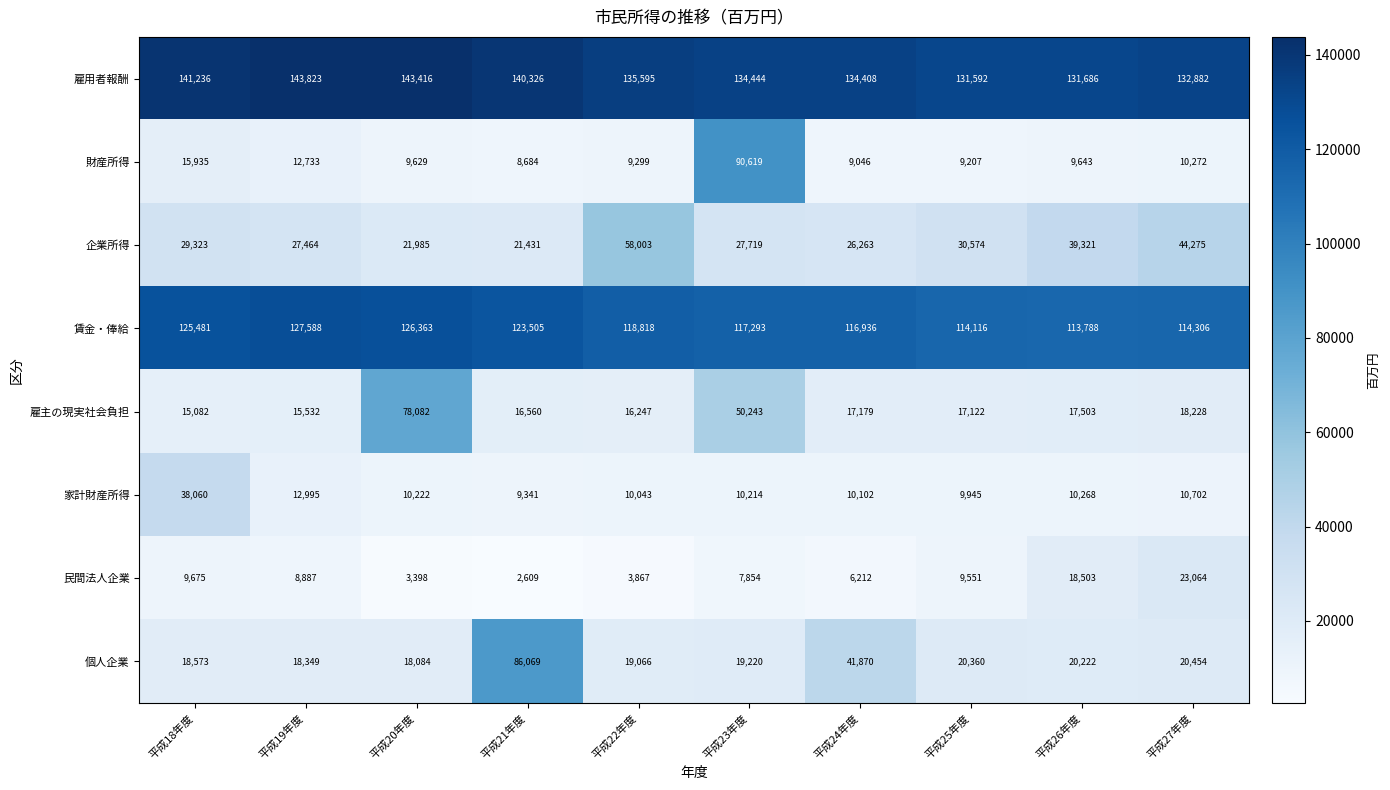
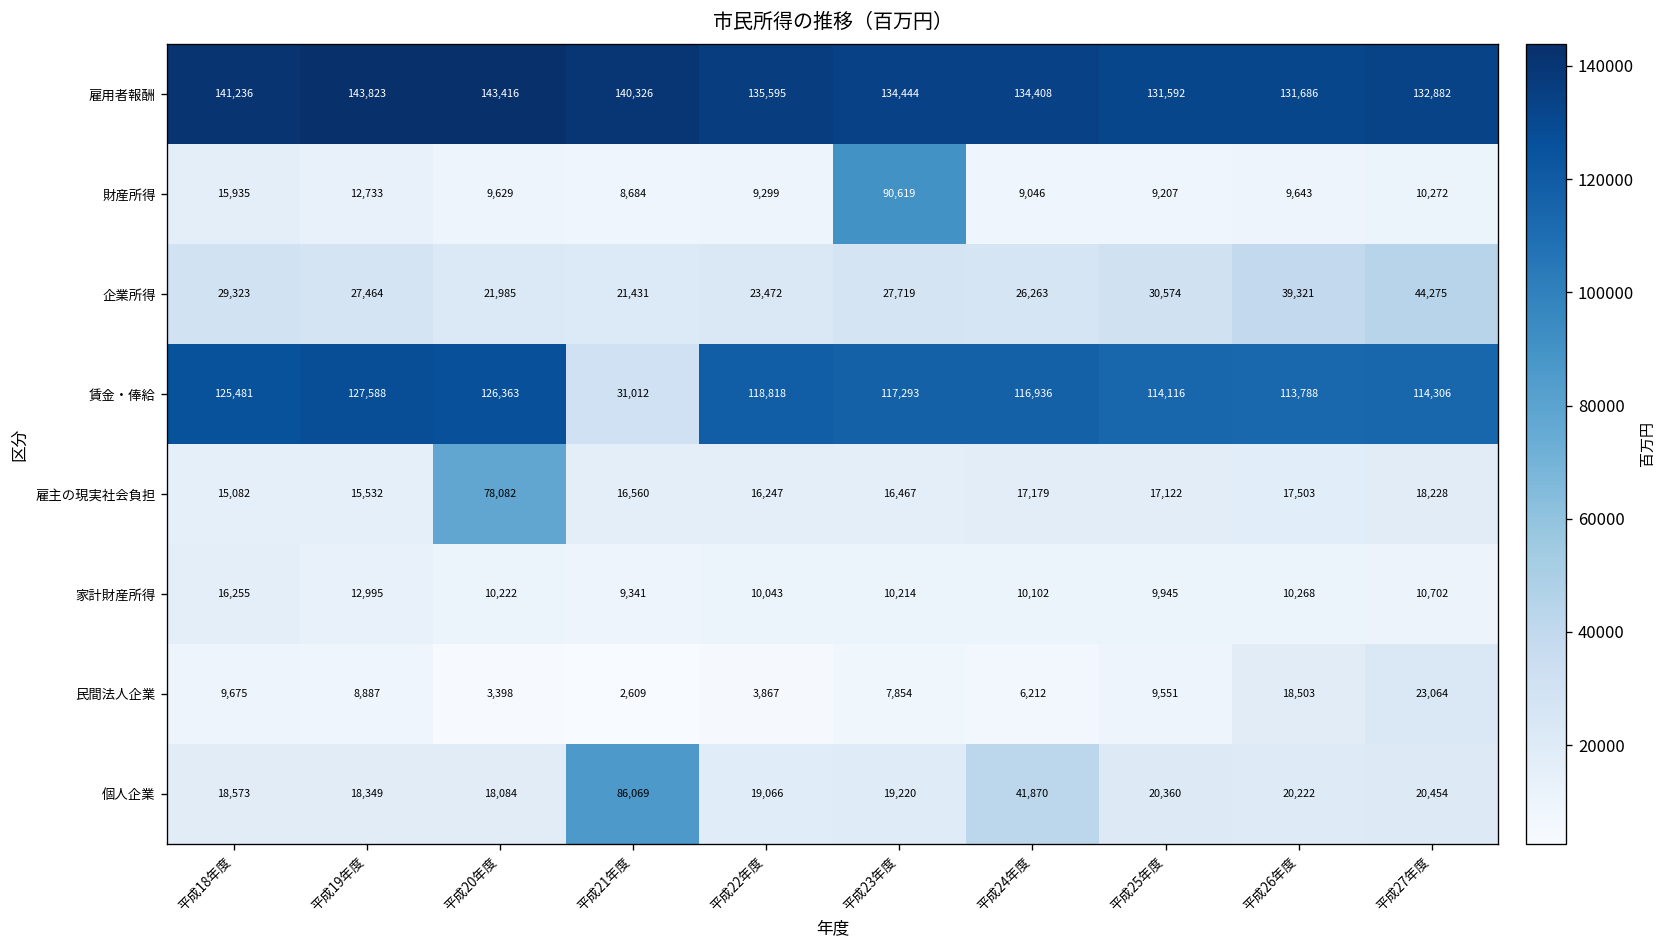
企業所得, 平成22年度: 58,003 -> 23,472
賃金・俸給, 平成21年度: 123,505 -> 31,012
雇主の現実社会負担, 平成23年度: 50,243 -> 16,467
家計財産所得, 平成18年度: 38,060 -> 16,255
